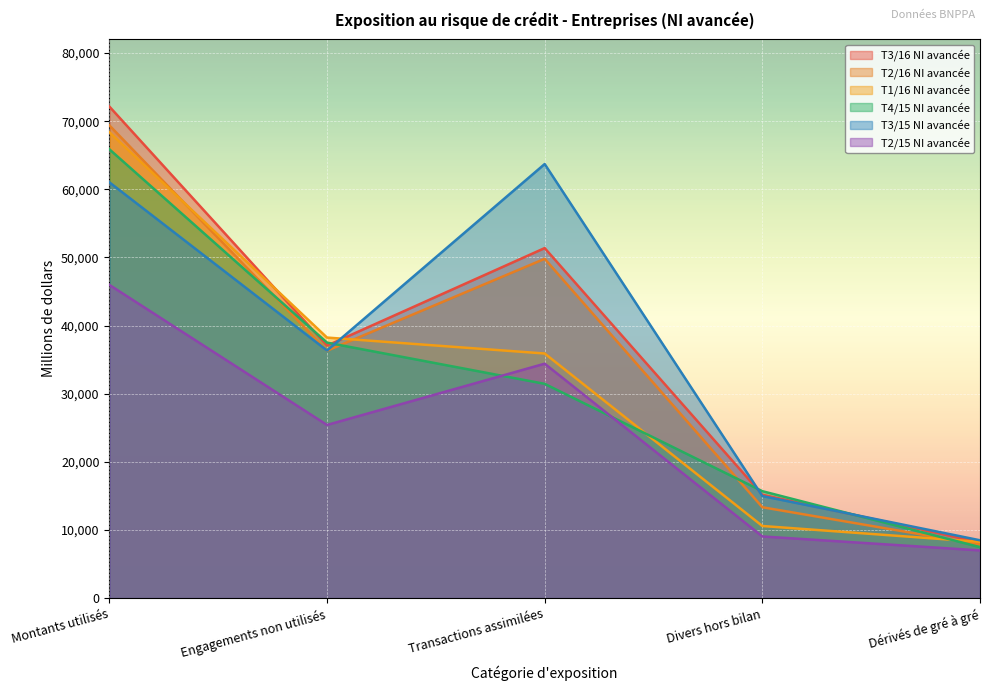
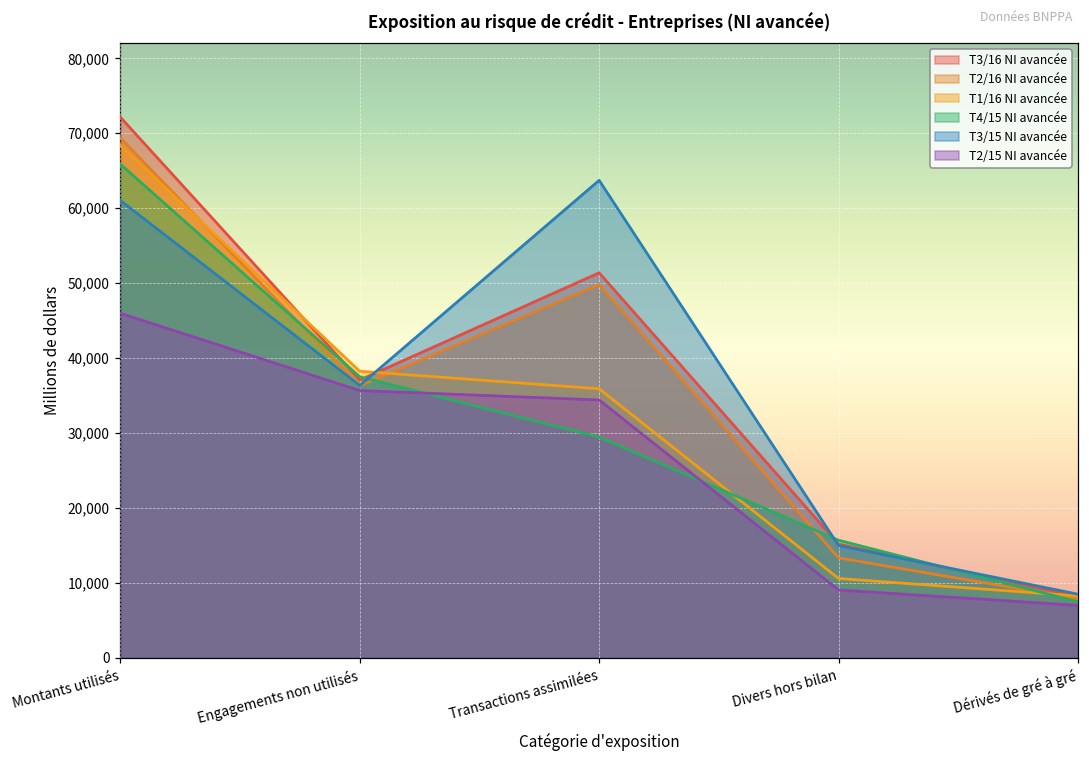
T2/15 NI avancée, Engagements non utilisés: 25,000 -> 36,000
T4/15 NI avancée, Transactions assimilées: 31,000 -> 29,000
